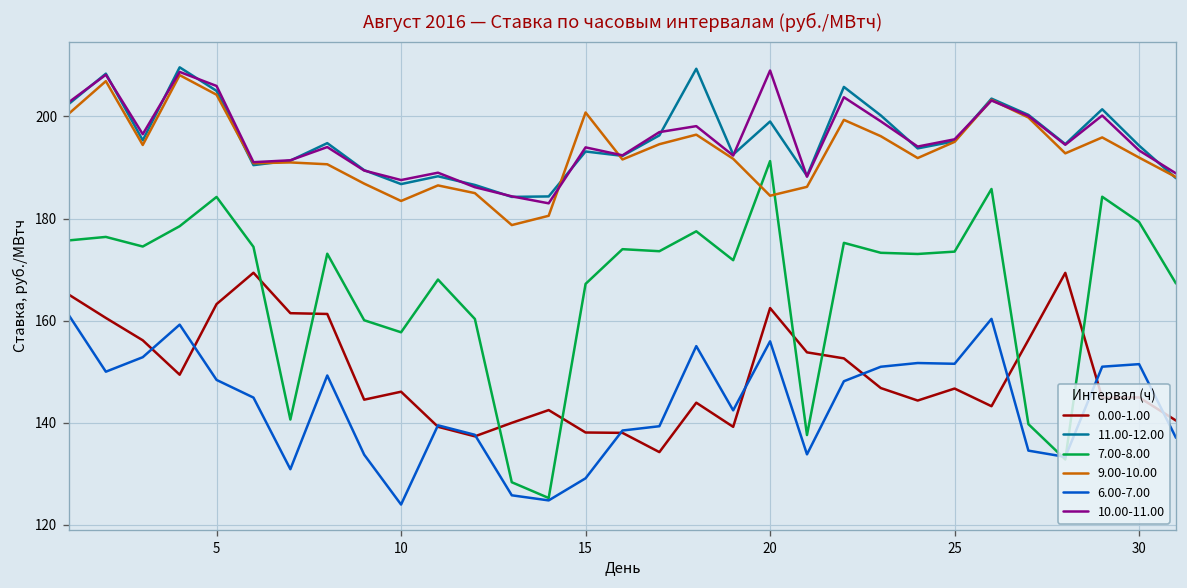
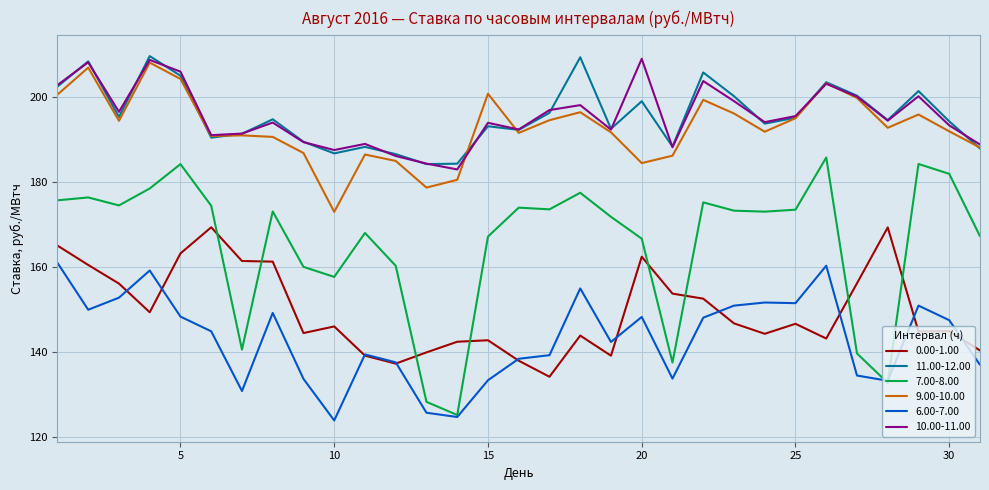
9.00-10.00, 10: 183 -> 173
0.00-1.00, 15: 138 -> 143
6.00-7.00, 15: 129 -> 133
7.00-8.00, 20: 191 -> 167
6.00-7.00, 20: 156 -> 148
7.00-8.00, 30: 179 -> 182
6.00-7.00, 30: 151 -> 148
